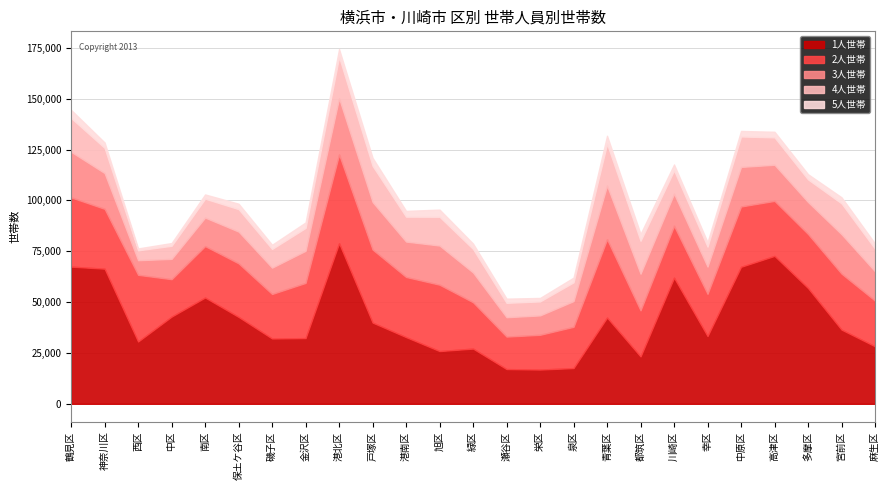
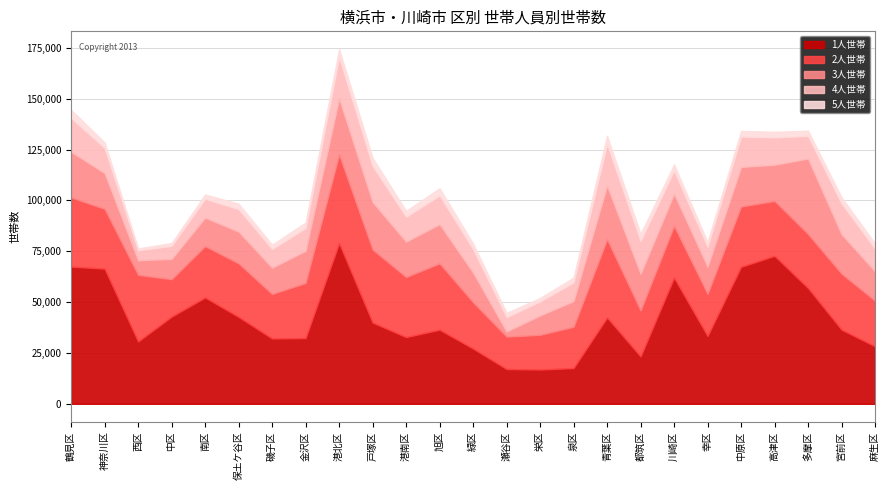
1人世帯, 旭区: 26,000 -> 36,000
3人世帯, 瀬谷区: 10,000 -> 3,000
3人世帯, 多摩区: 16,000 -> 37,000
